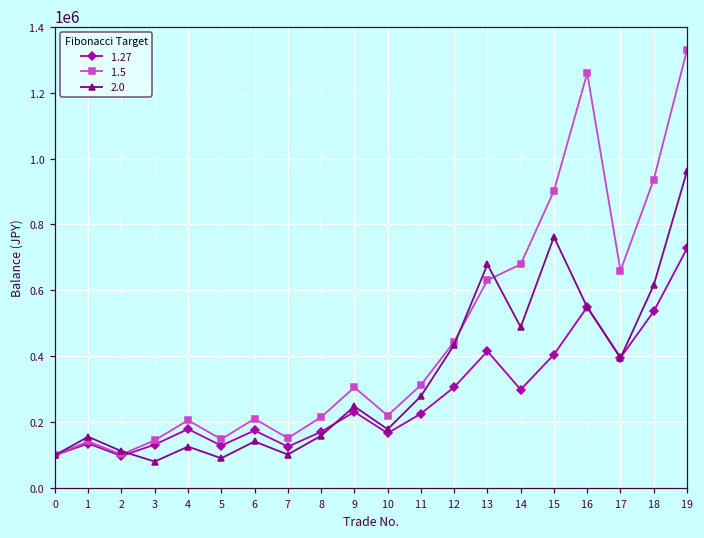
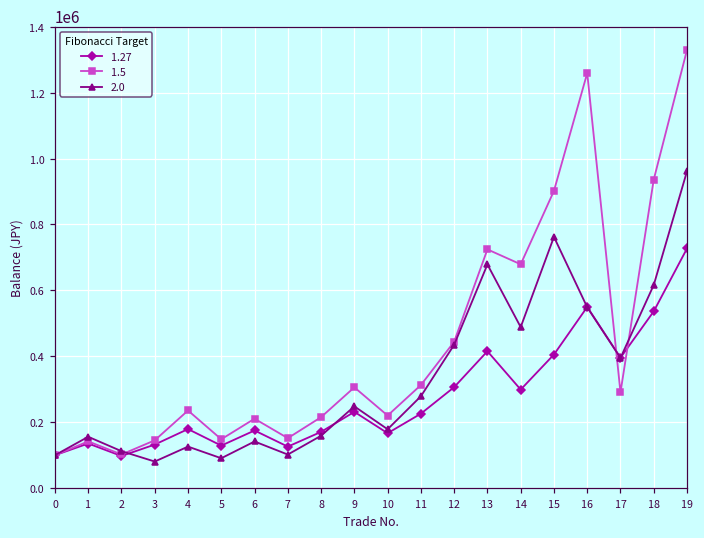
1.5, 4: 210000 -> 240000
1.5, 13: 630000 -> 720000
1.5, 17: 660000 -> 290000
